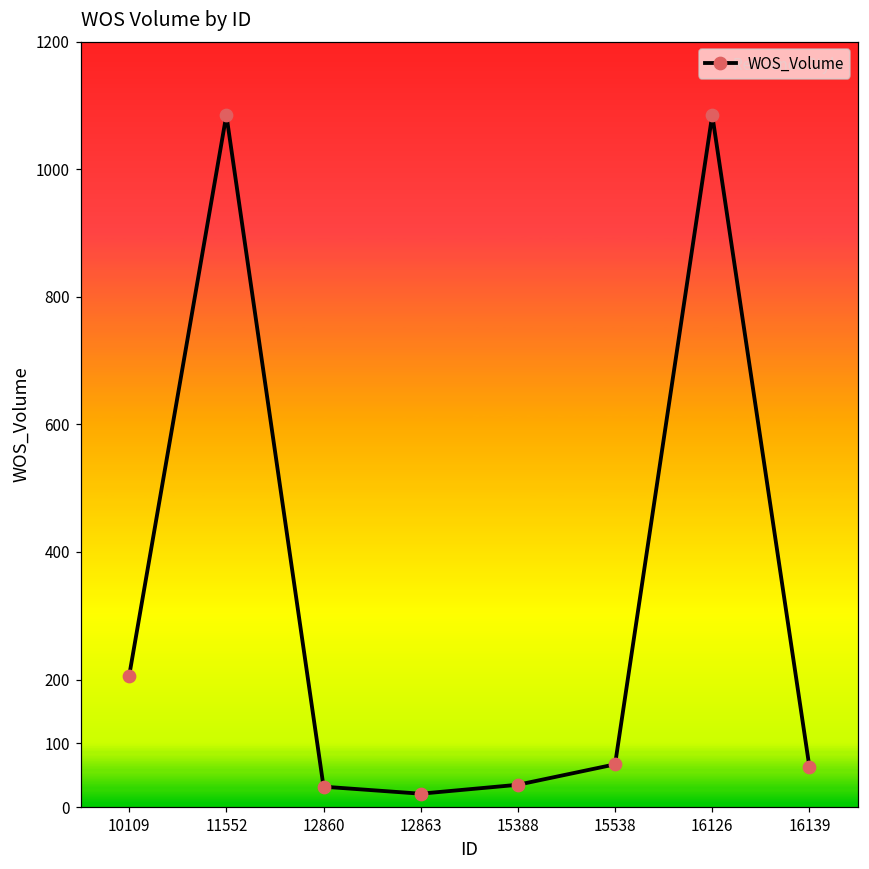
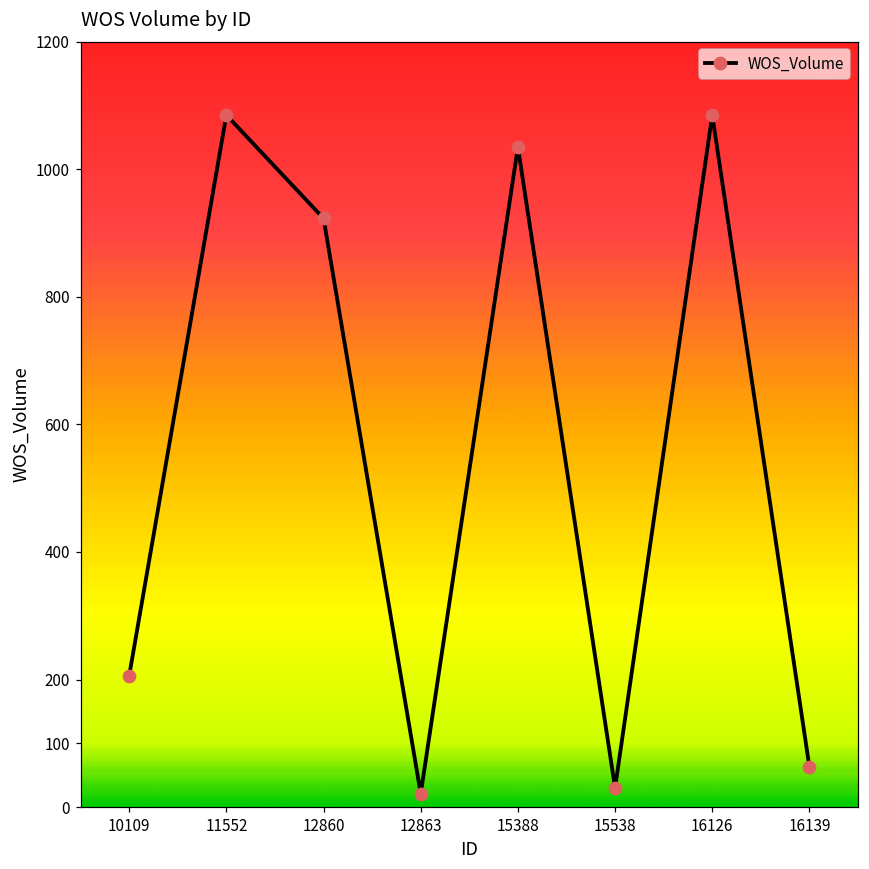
12860: 30 -> 920
15388: 40 -> 1040
15538: 70 -> 30
